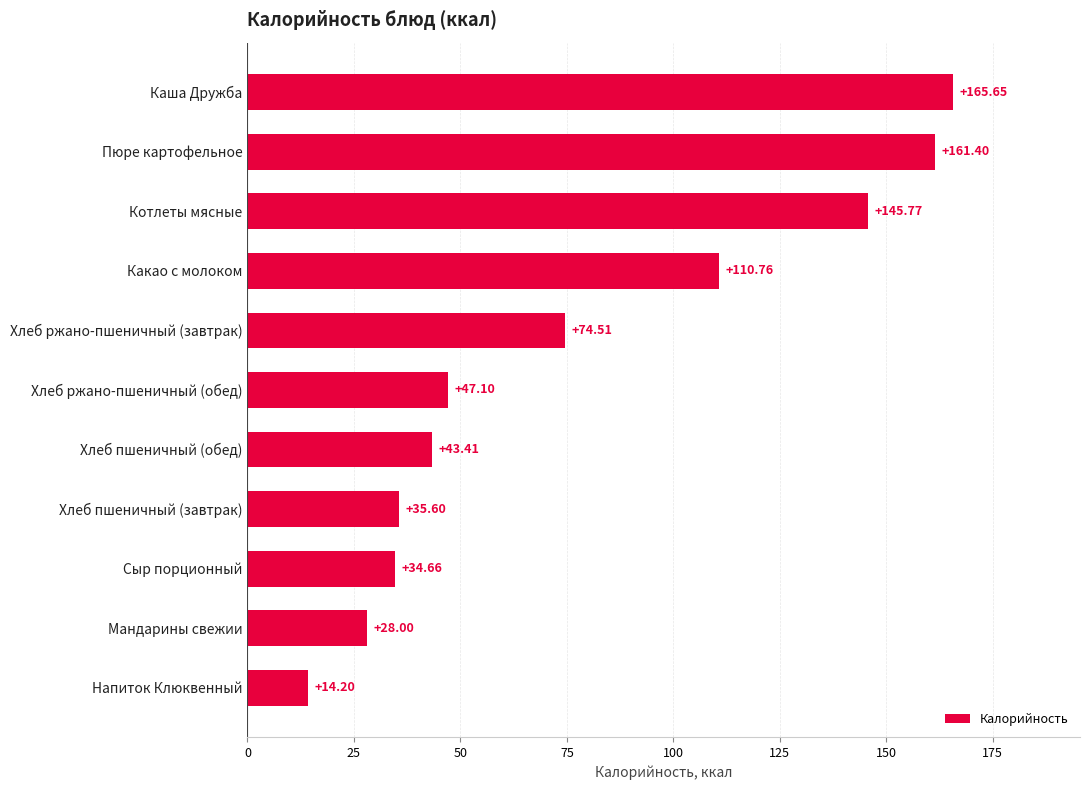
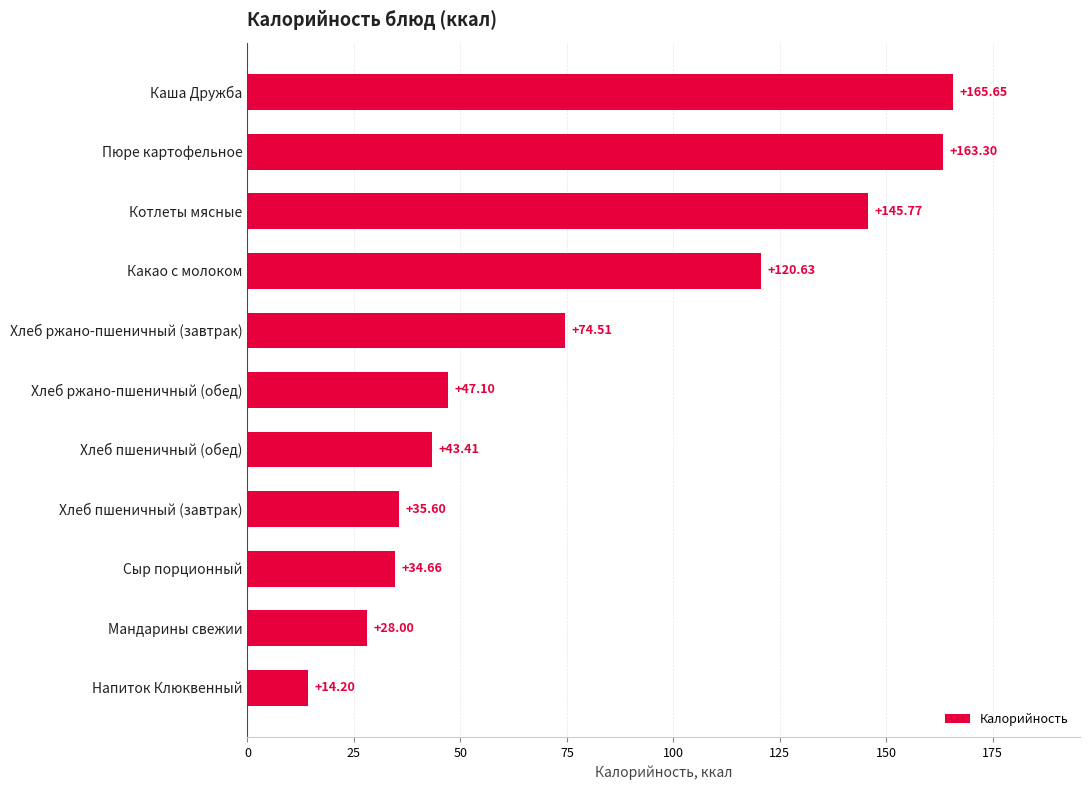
Пюре картофельное: +161.40 -> +163.30
Какао с молоком: +110.76 -> +120.63
